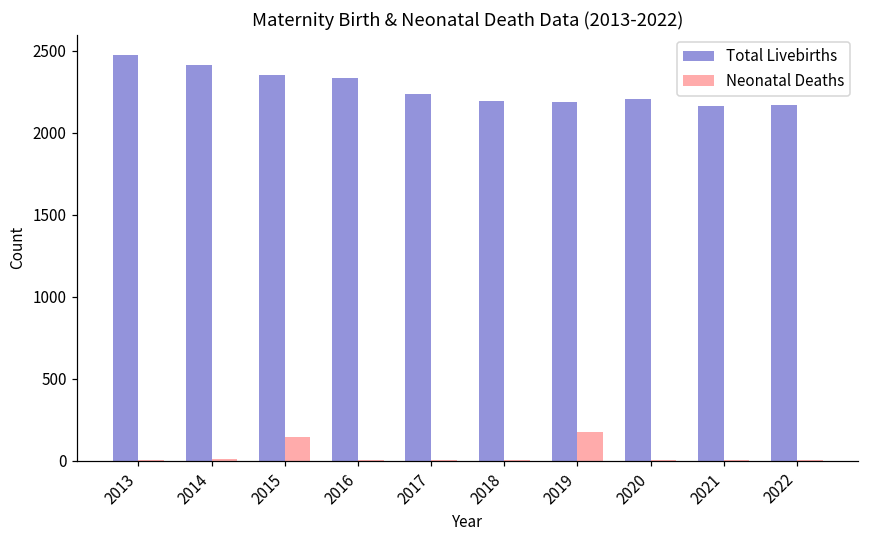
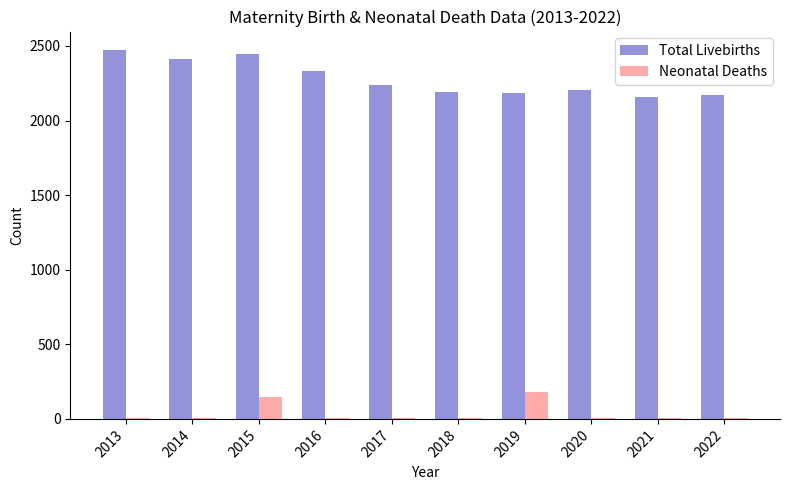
Total Livebirths, 2015: 2350 -> 2450
